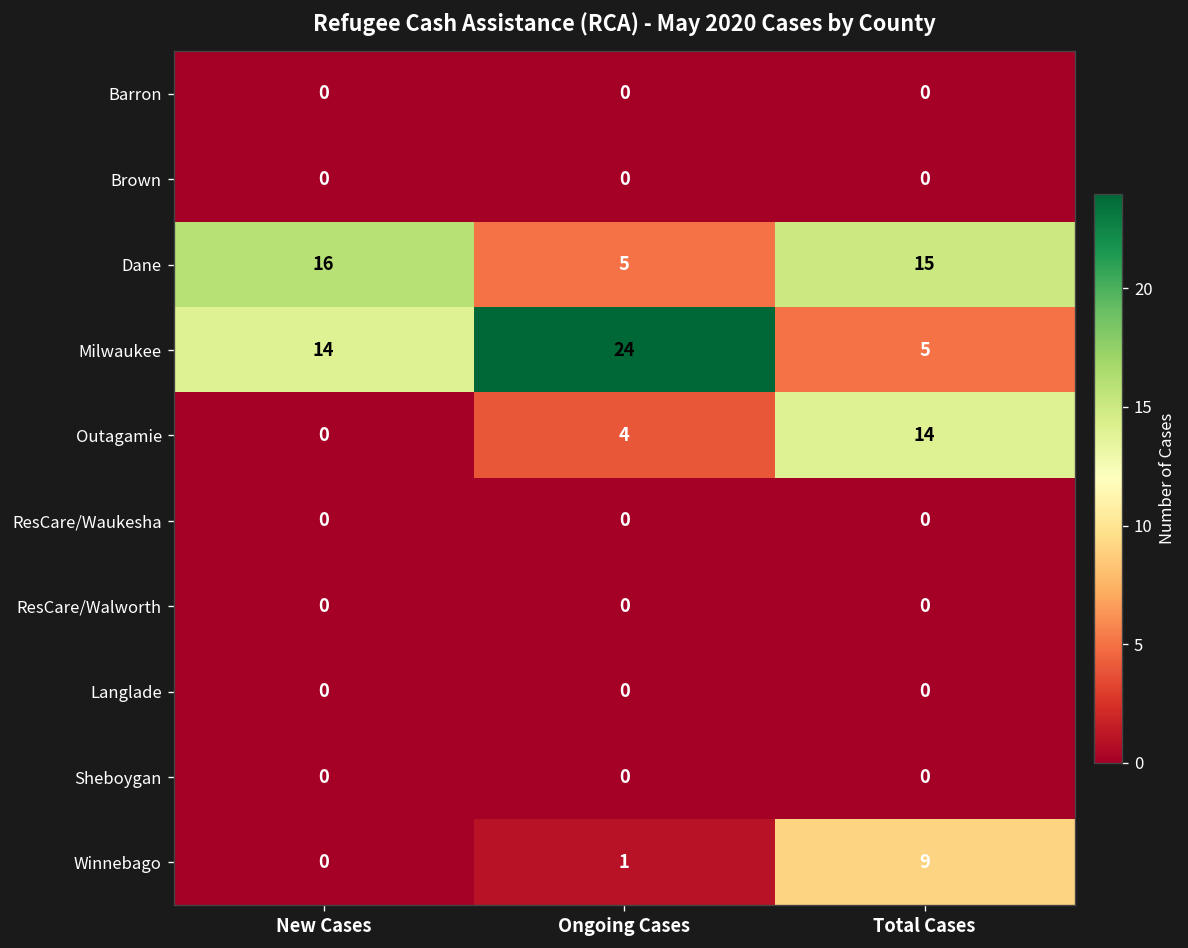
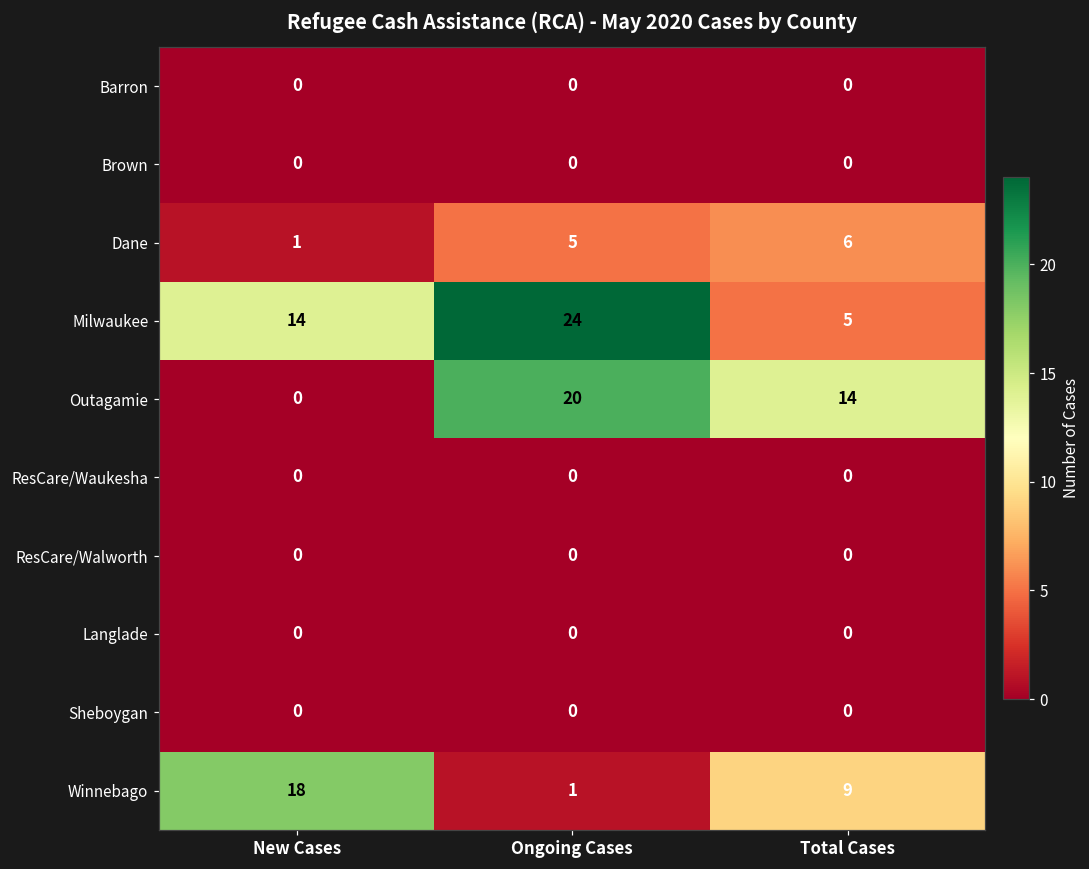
Dane, New Cases: 16 -> 1
Dane, Total Cases: 15 -> 6
Outagamie, Ongoing Cases: 4 -> 20
Winnebago, New Cases: 0 -> 18
